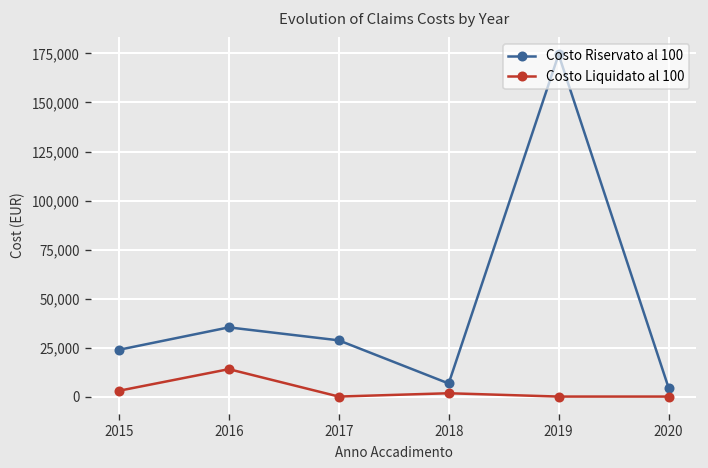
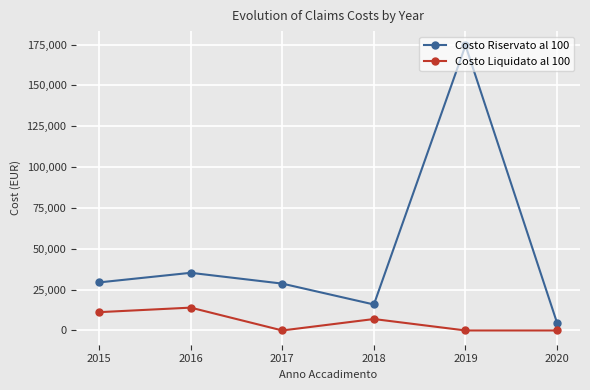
Costo Riservato al 100, 2015: 24,000 -> 29,000
Costo Liquidato al 100, 2015: 3,000 -> 11,000
Costo Riservato al 100, 2018: 7,000 -> 16,000
Costo Liquidato al 100, 2018: 2,000 -> 7,000
